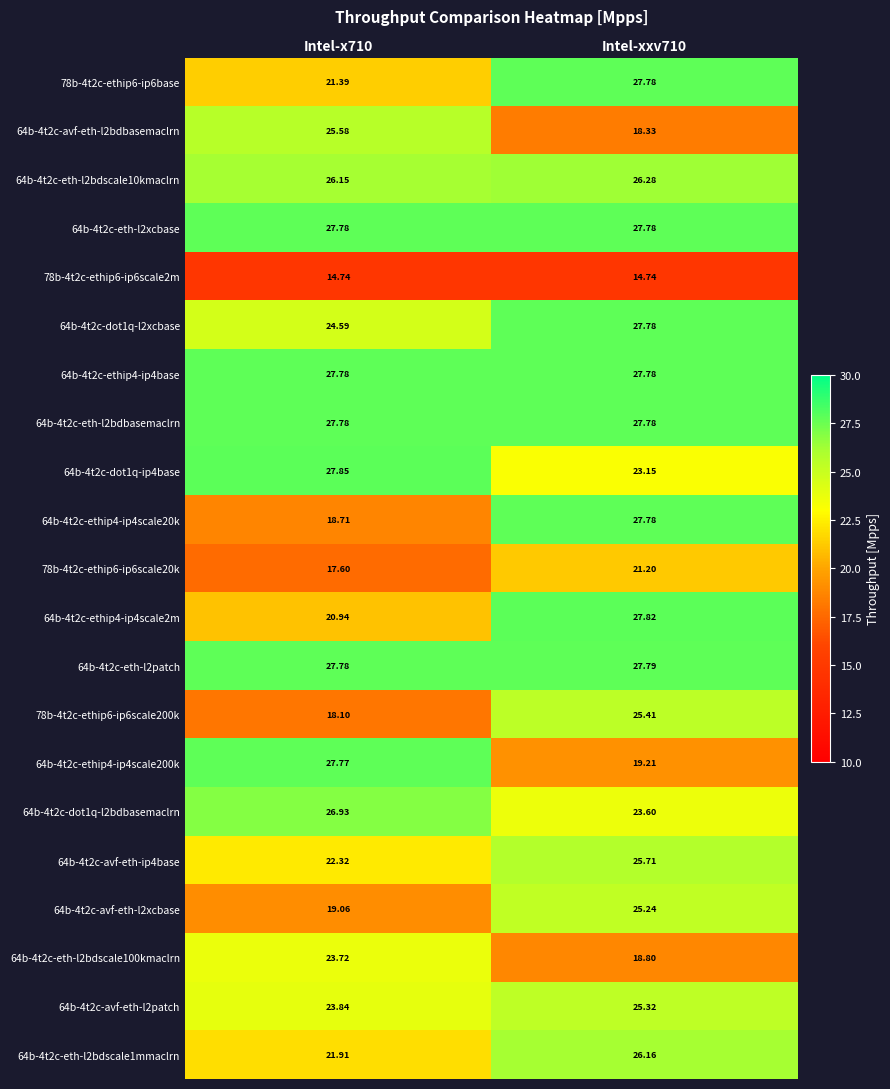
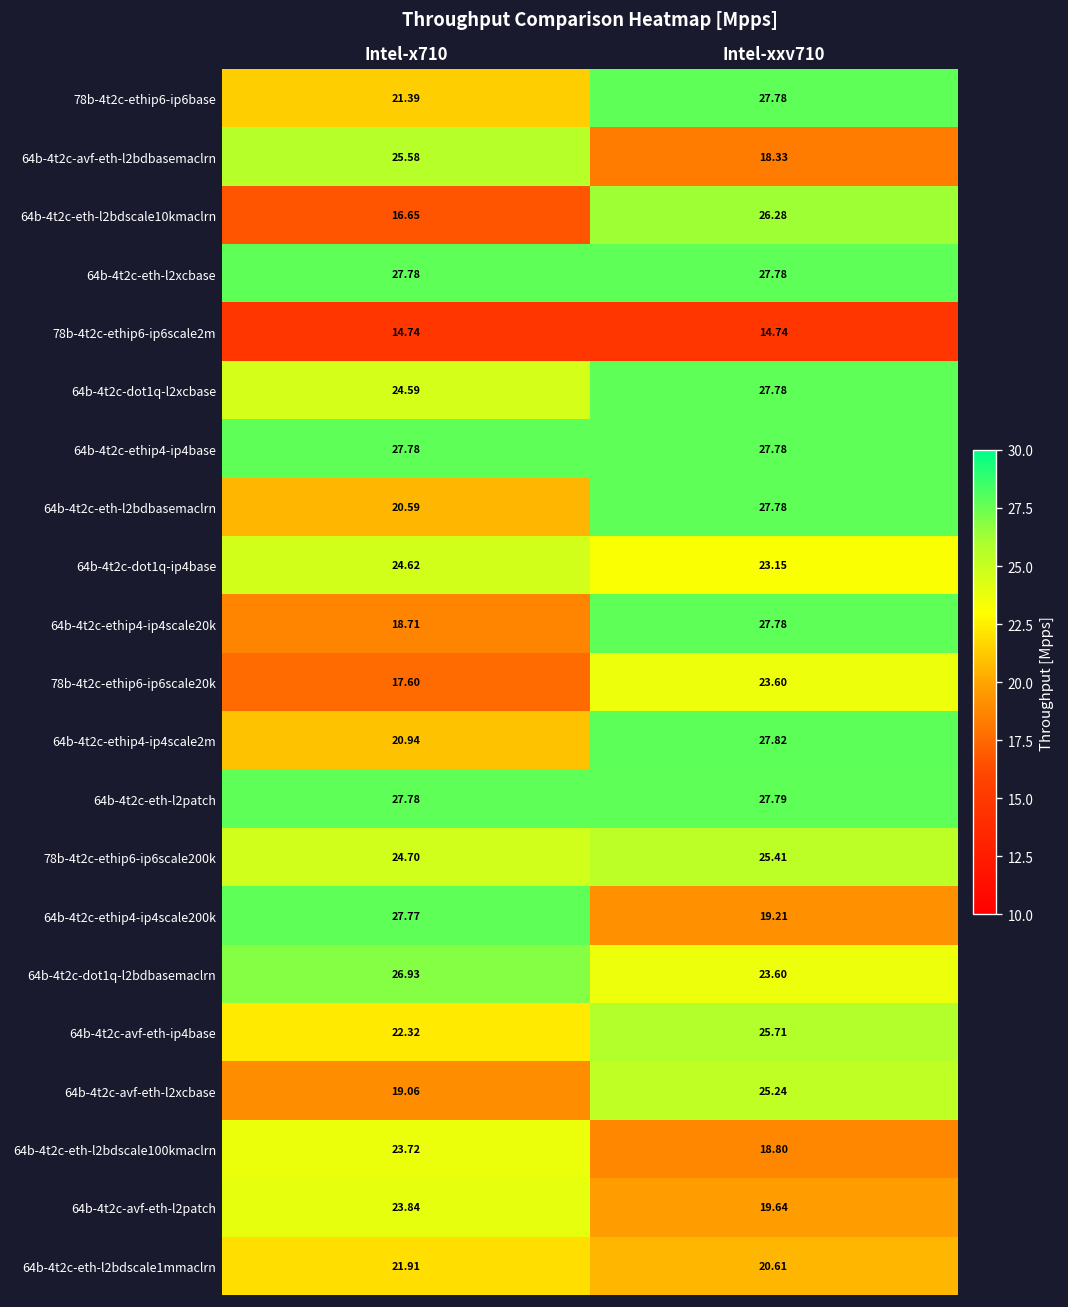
64b-4t2c-eth-l2bdscale10kmaclrn, Intel-x710: 26.15 -> 16.65
64b-4t2c-eth-l2bdbasemaclrn, Intel-x710: 27.78 -> 20.59
64b-4t2c-dot1q-ip4base, Intel-x710: 27.85 -> 24.62
78b-4t2c-ethip6-ip6scale20k, Intel-xxv710: 21.20 -> 23.60
78b-4t2c-ethip6-ip6scale200k, Intel-x710: 18.10 -> 24.70
64b-4t2c-avf-eth-l2patch, Intel-xxv710: 25.32 -> 19.64
64b-4t2c-eth-l2bdscale1mmaclrn, Intel-xxv710: 26.16 -> 20.61
